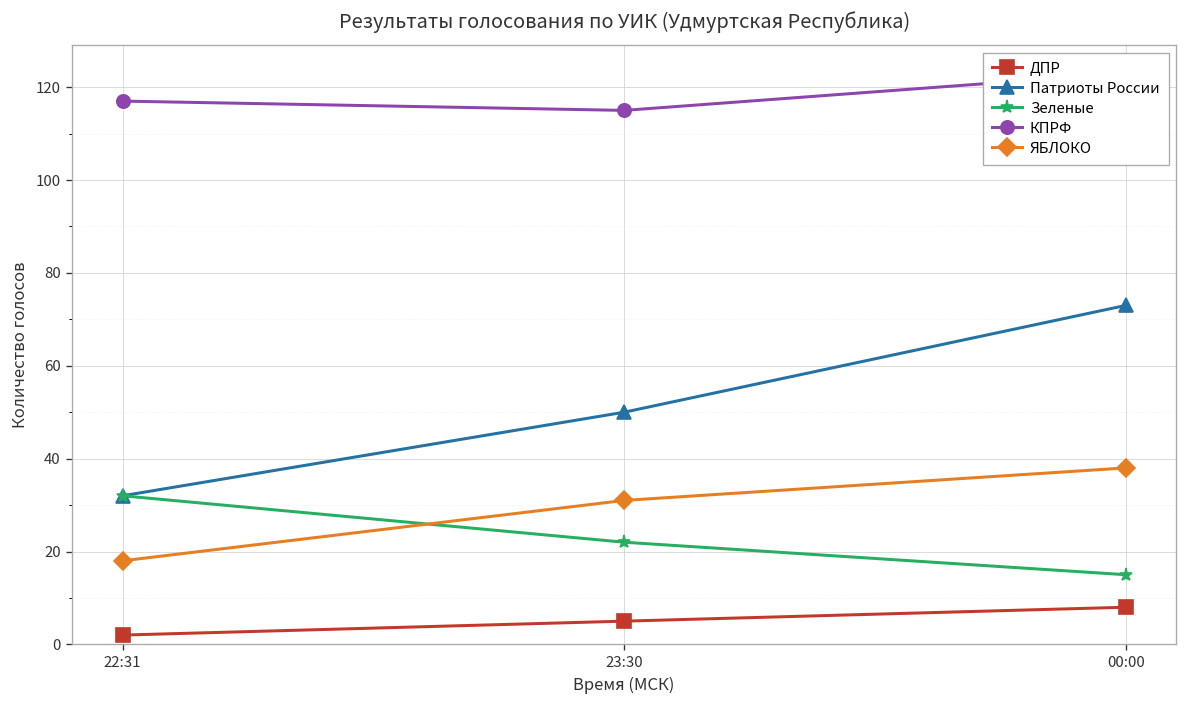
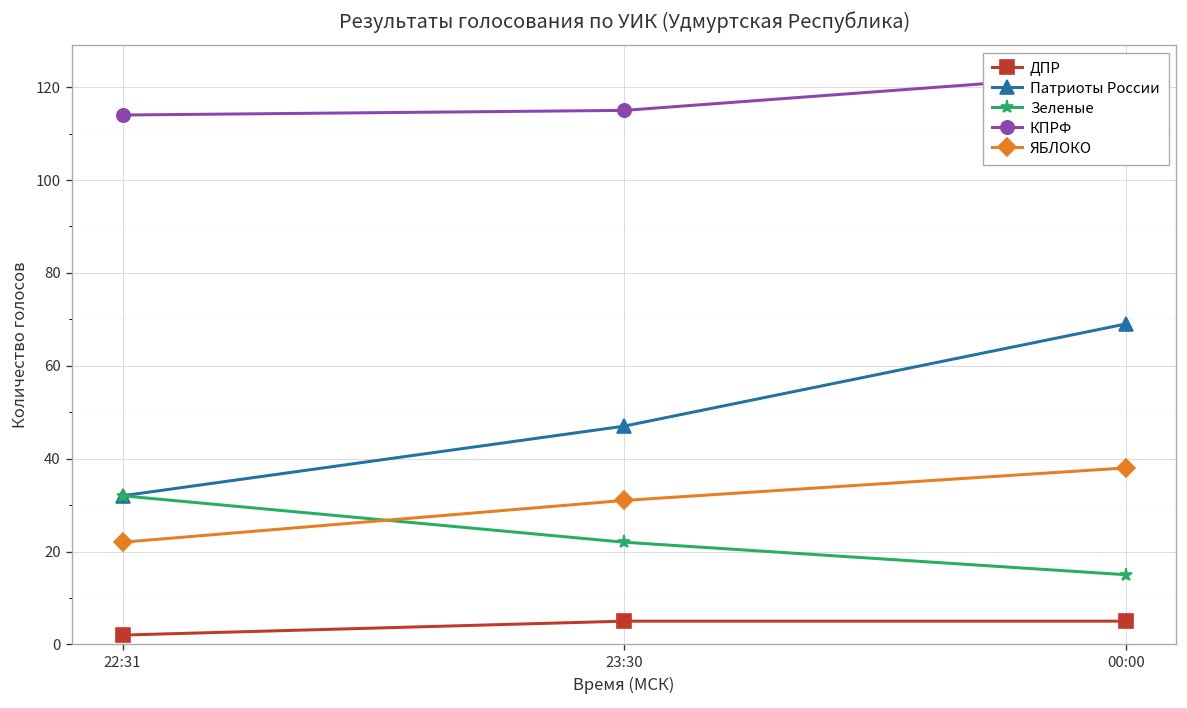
КПРФ, 22:31: 117 -> 114
ЯБЛОКО, 22:31: 18 -> 22
Патриоты России, 23:30: 50 -> 47
ДПР, 00:00: 8 -> 5
Патриоты России, 00:00: 73 -> 69
